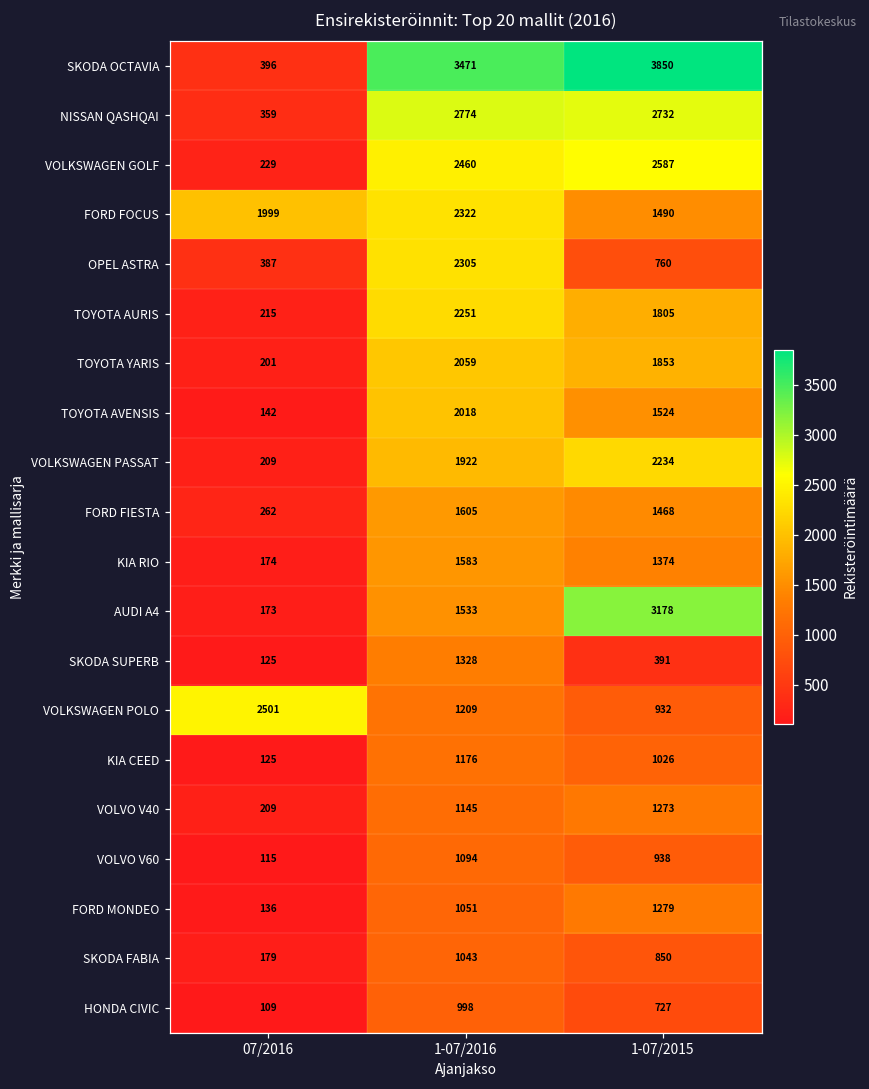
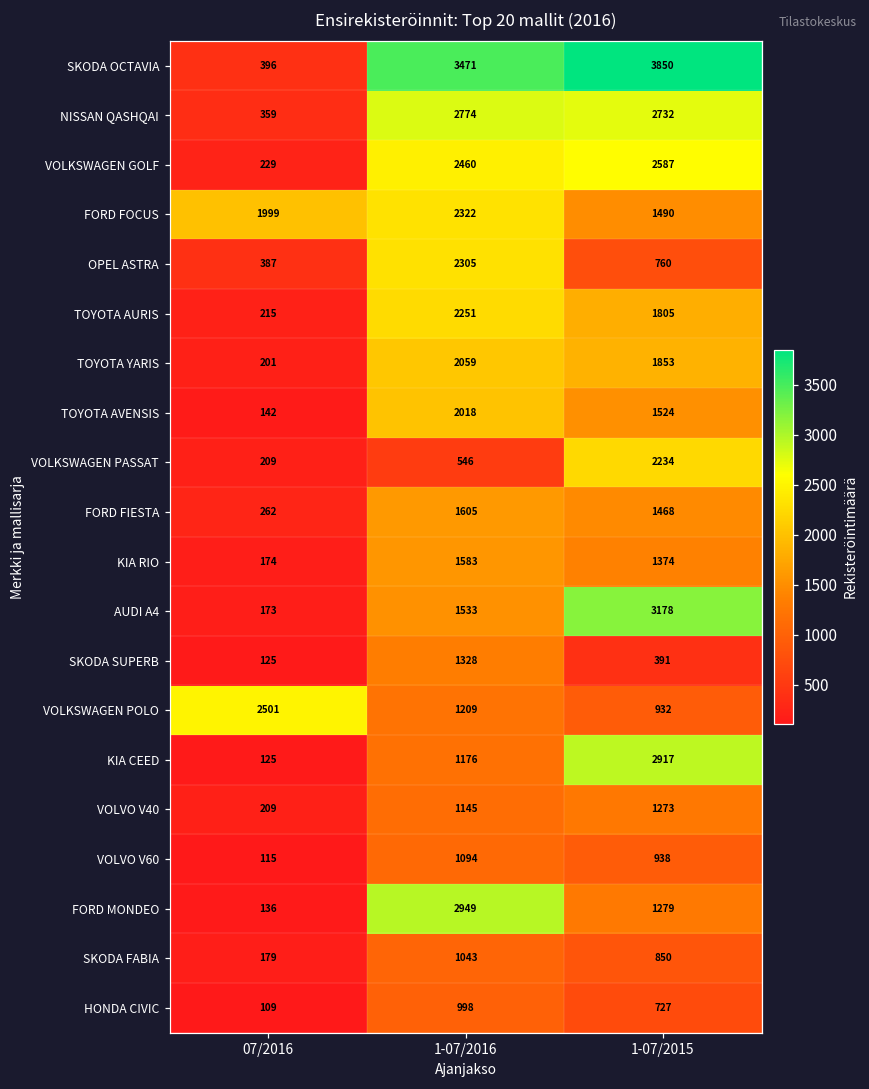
VOLKSWAGEN PASSAT, 1-07/2016: 1922 -> 546
KIA CEED, 1-07/2015: 1026 -> 2917
FORD MONDEO, 1-07/2016: 1051 -> 2949
